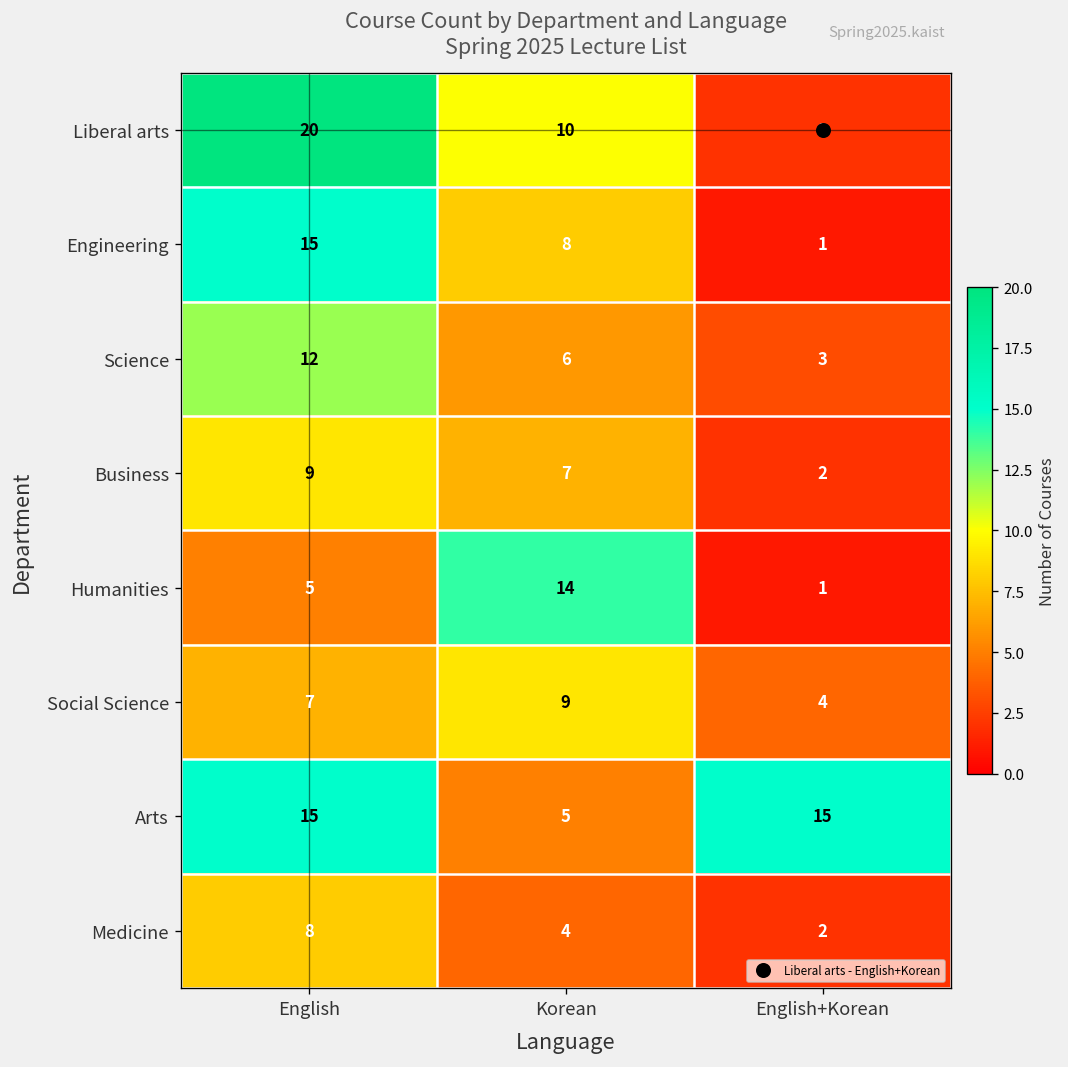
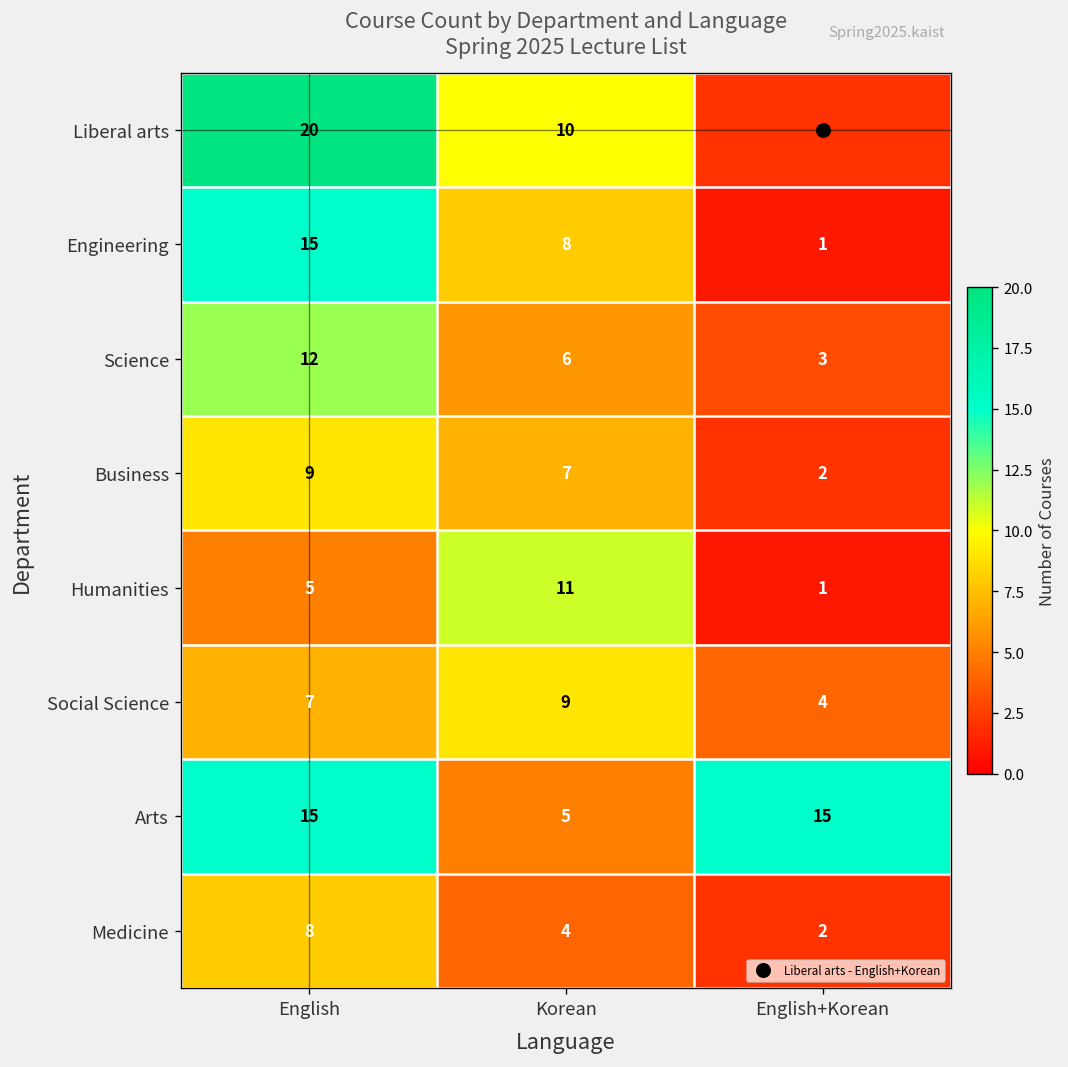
Humanities, Korean: 14 -> 11
